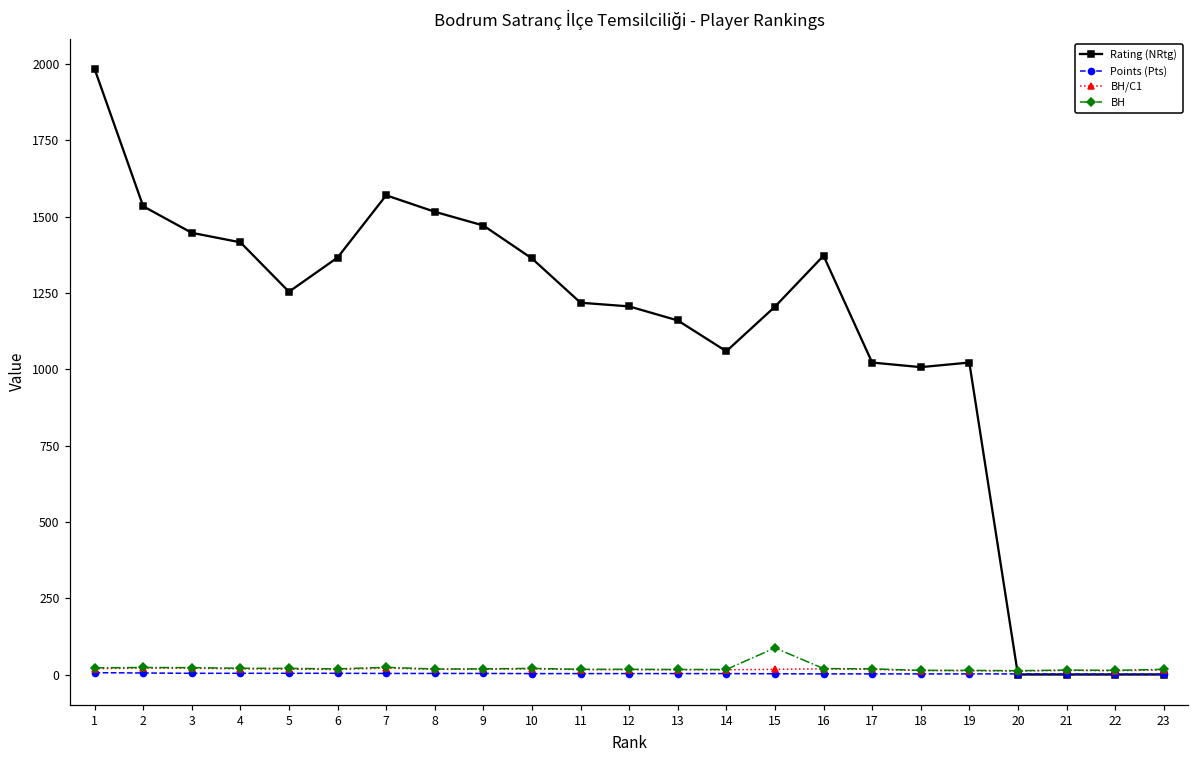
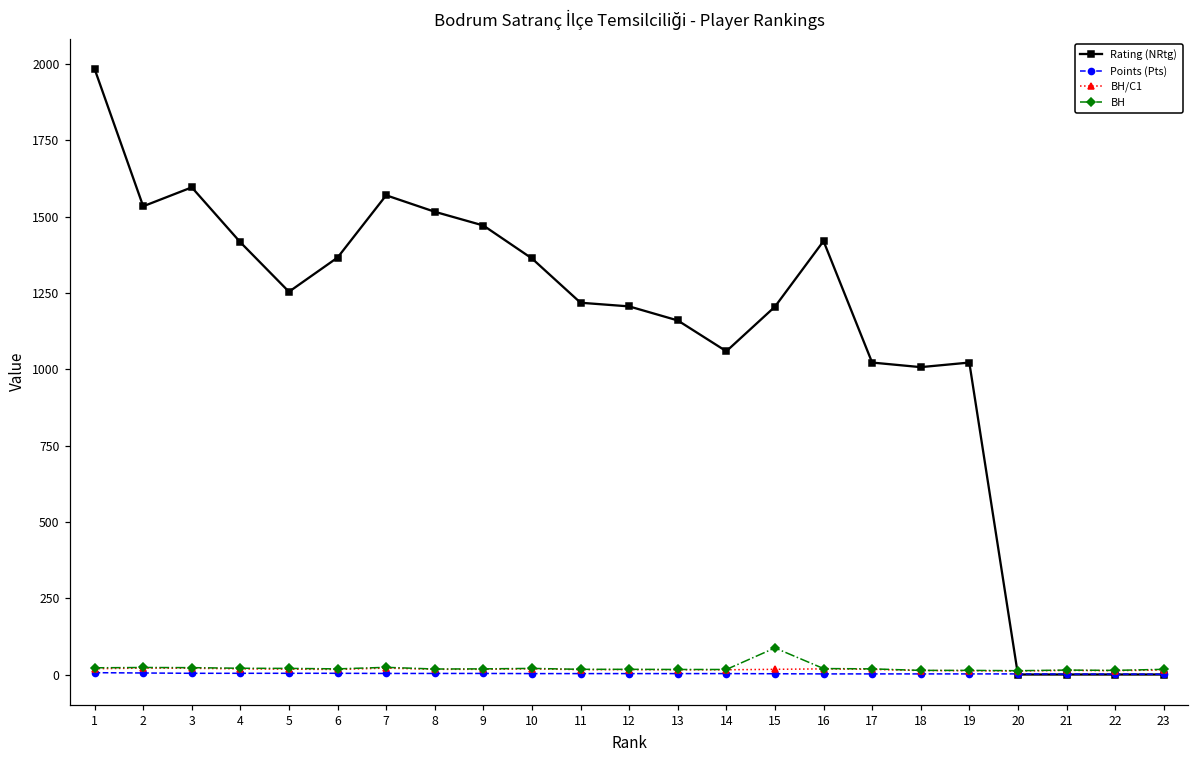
Rating (NRtg), 3: 1450 -> 1600
Rating (NRtg), 16: 1370 -> 1420
